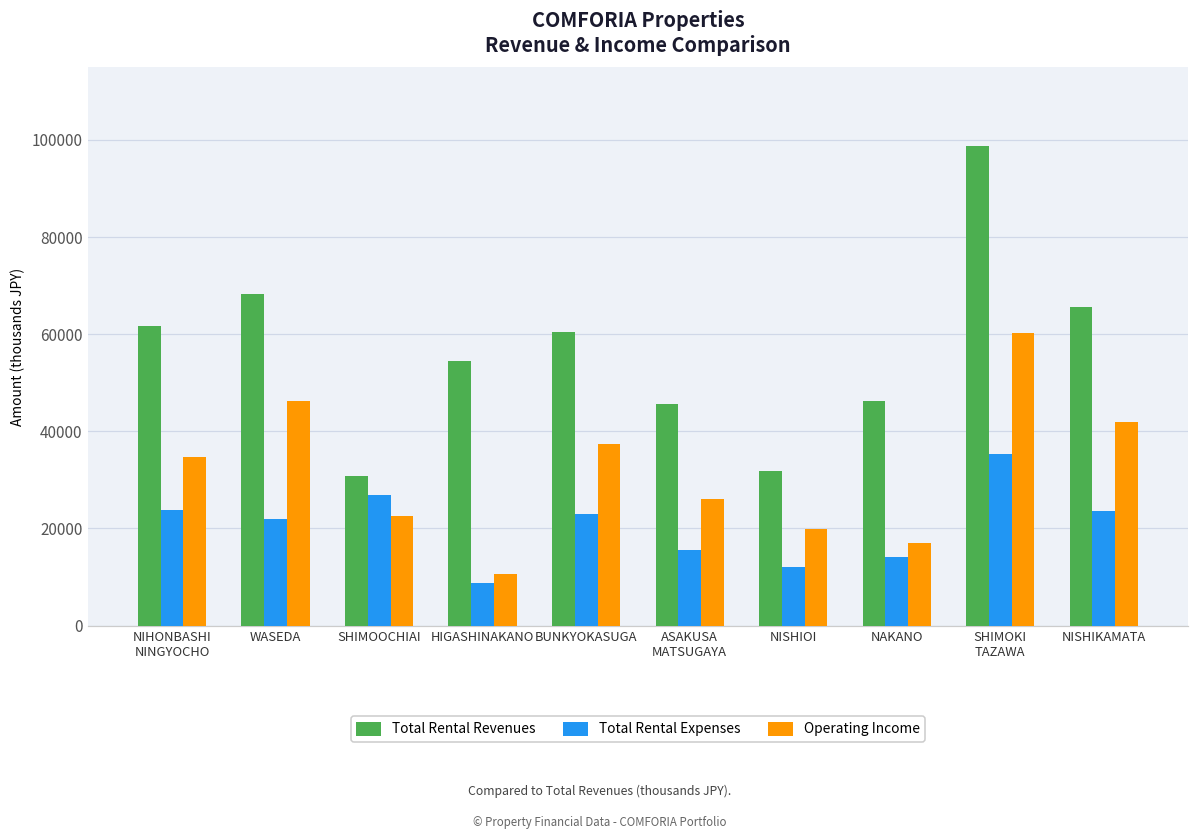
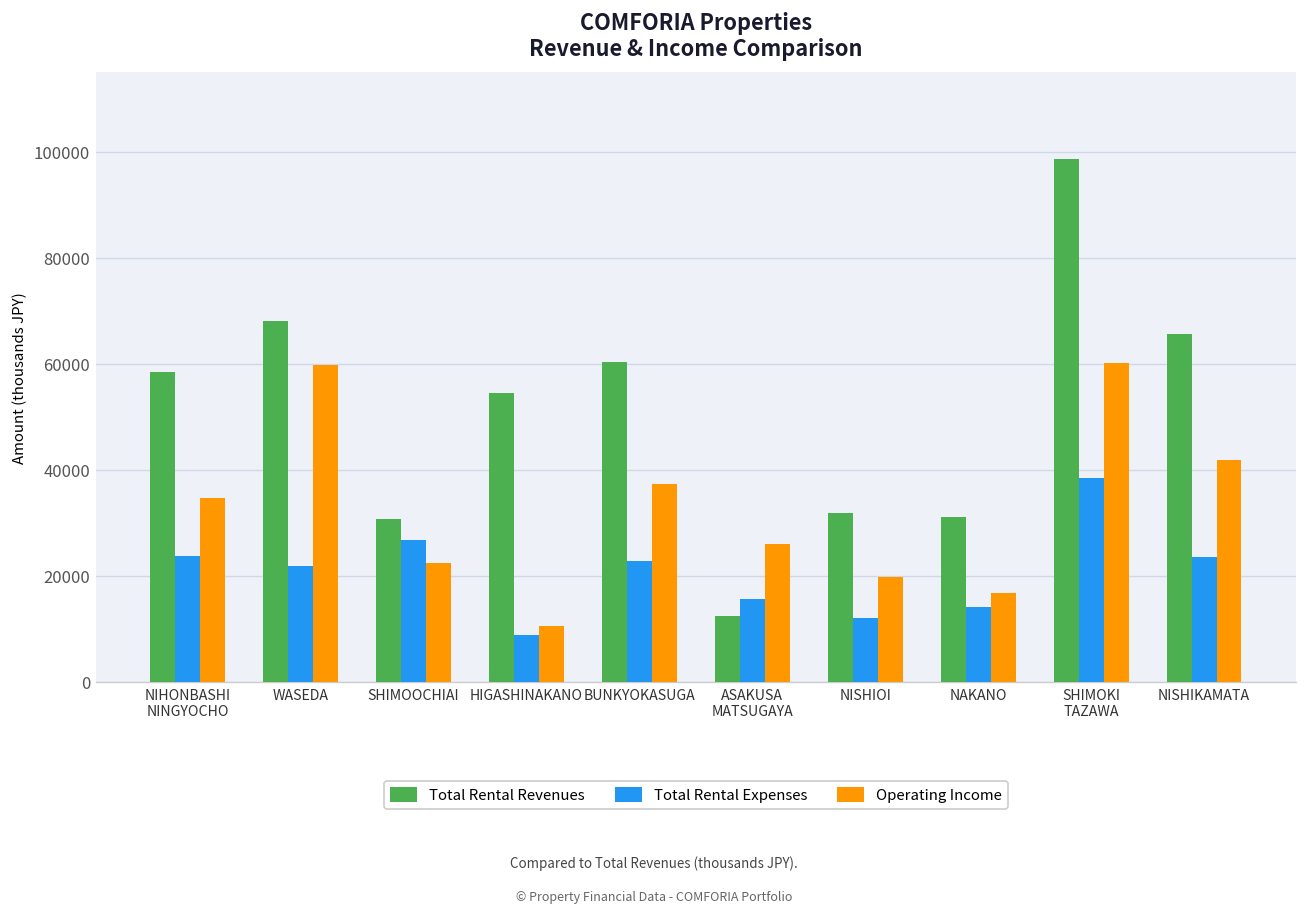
Total Rental Revenues, NIHONBASHI NINGYOCHO: 62000 -> 58000
Operating Income, WASEDA: 46000 -> 60000
Total Rental Revenues, ASAKUSA MATSUGAYA: 46000 -> 13000
Total Rental Revenues, NAKANO: 46000 -> 31000
Total Rental Expenses, SHIMOKI TAZAWA: 35000 -> 38000
